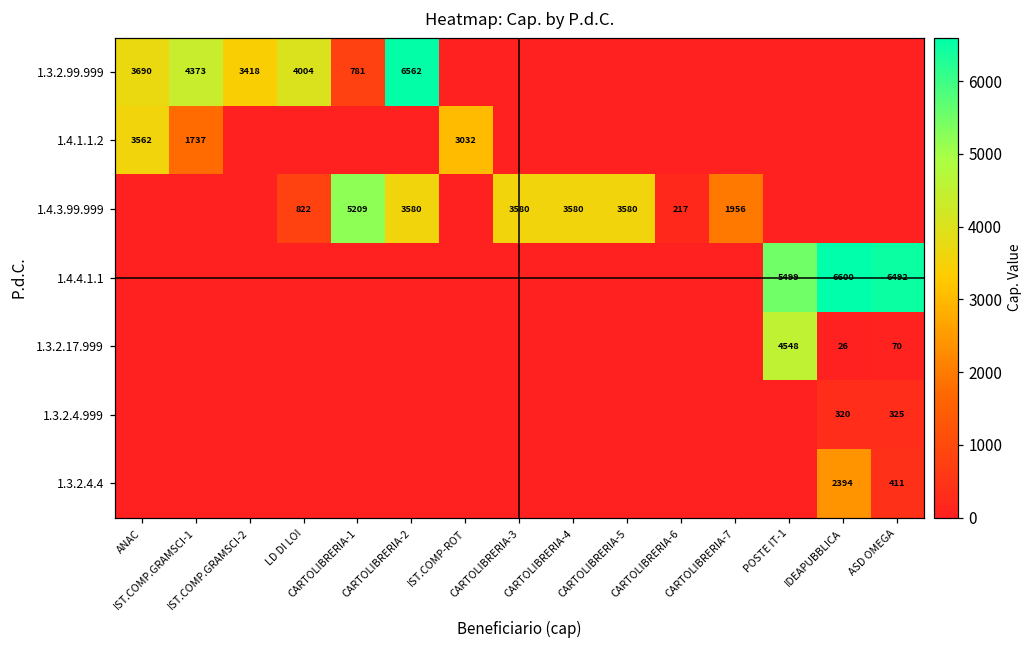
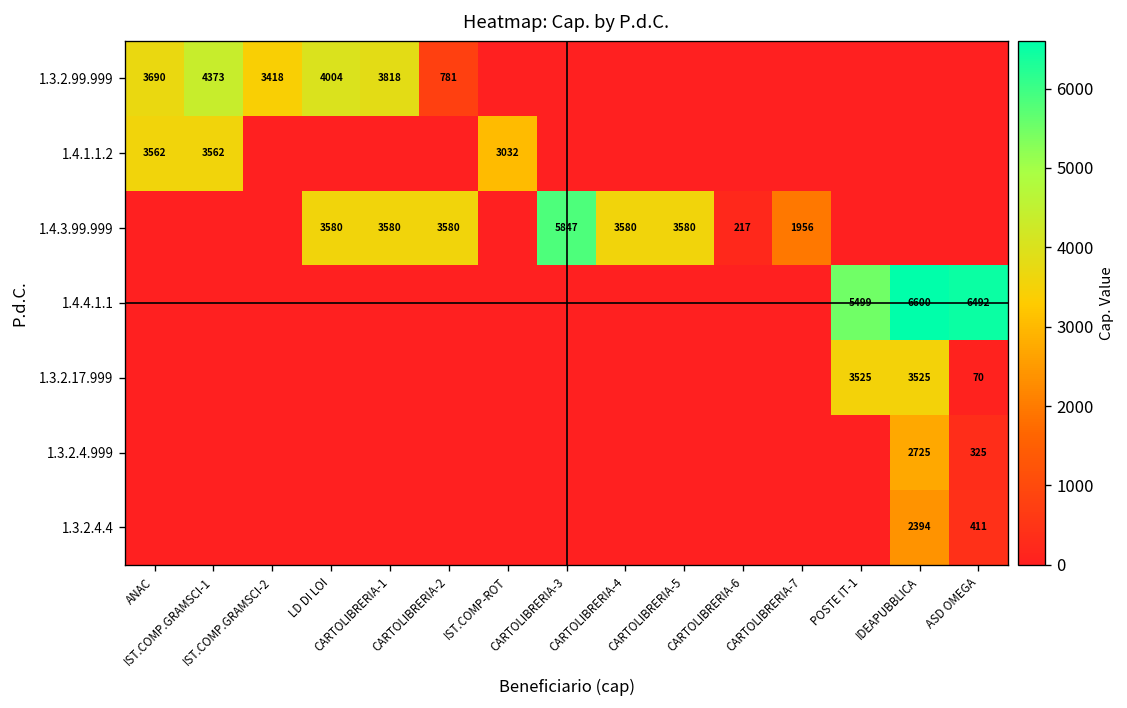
1.3.2.99.999, CARTOLIBRERIA-1: 781 -> 3818
1.3.2.99.999, CARTOLIBRERIA-2: 6562 -> 781
1.4.1.1.2, IST.COMP.GRAMSCI-1: 1737 -> 3562
1.4.3.99.999, LD DI LOI: 822 -> 3580
1.4.3.99.999, CARTOLIBRERIA-1: 5209 -> 3580
1.4.3.99.999, CARTOLIBRERIA-3: 3580 -> 5847
1.3.2.17.999, POSTE IT-1: 4548 -> 3525
1.3.2.17.999, IDEAPUBBLICA: 26 -> 3525
1.3.2.4.999, IDEAPUBBLICA: 320 -> 2725
